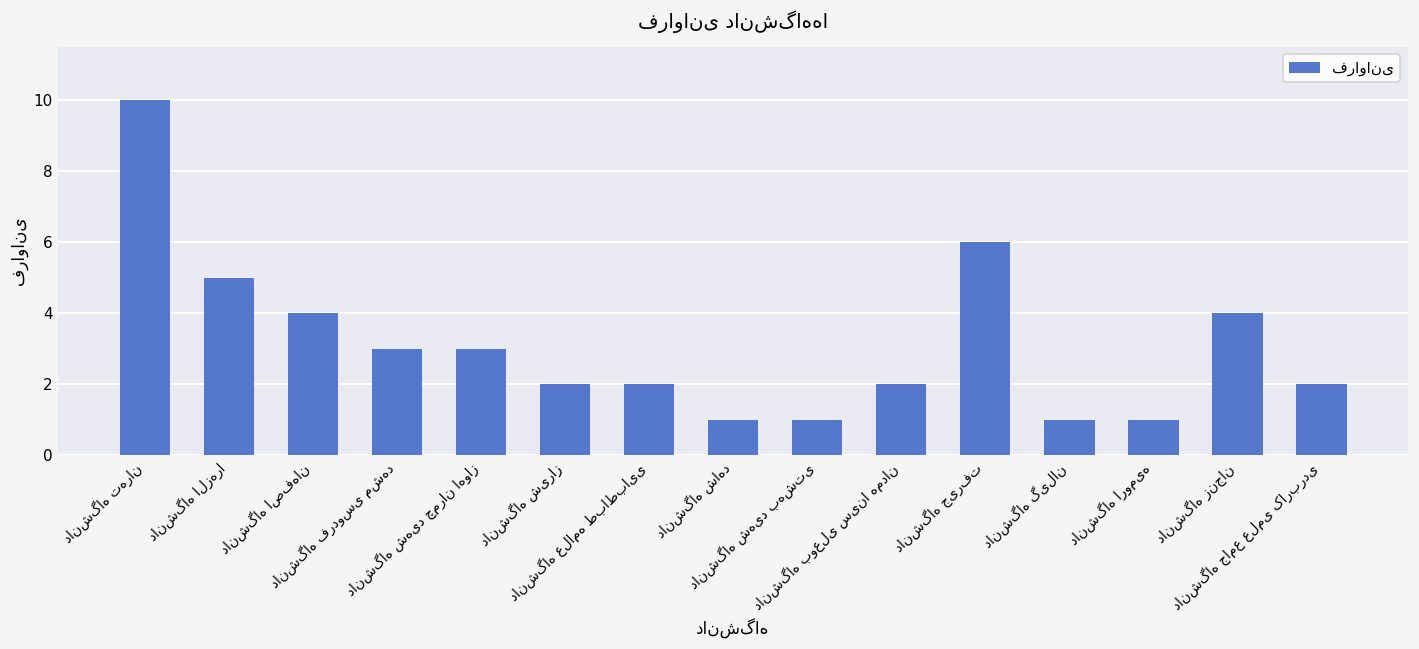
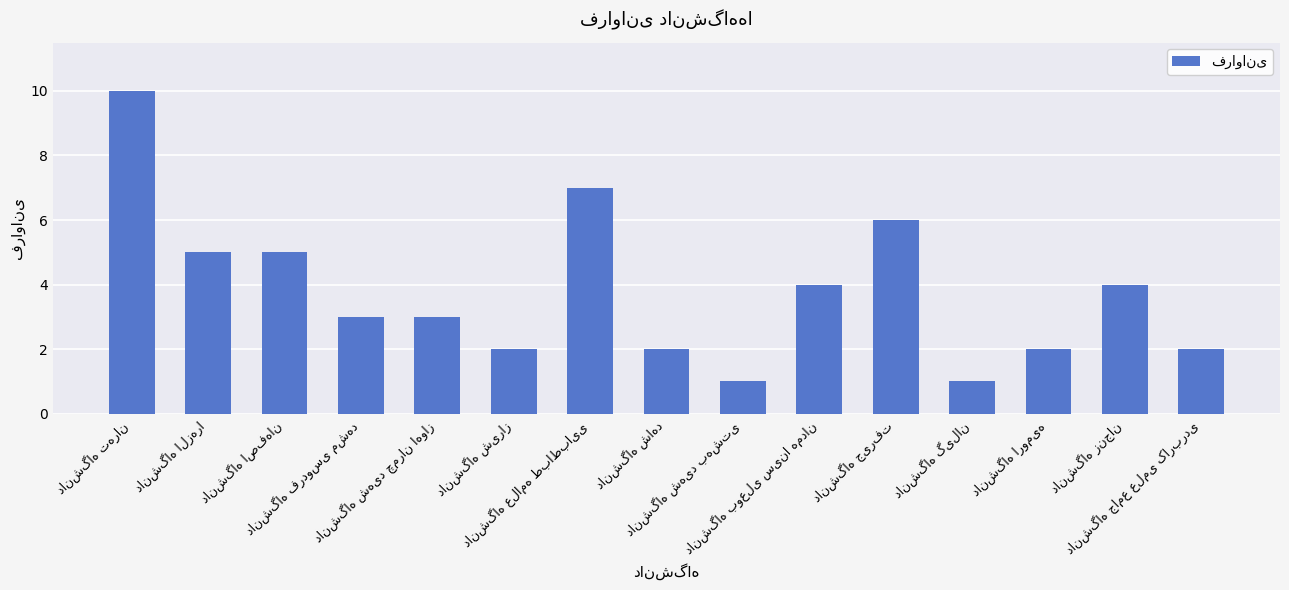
دانشگاه اصفهان: 4 -> 5
دانشگاه علامه طباطبایی: 2 -> 7
دانشگاه شاهد: 1 -> 2
دانشگاه بوعلی سینا همدان: 2 -> 4
دانشگاه ارومیه: 1 -> 2
